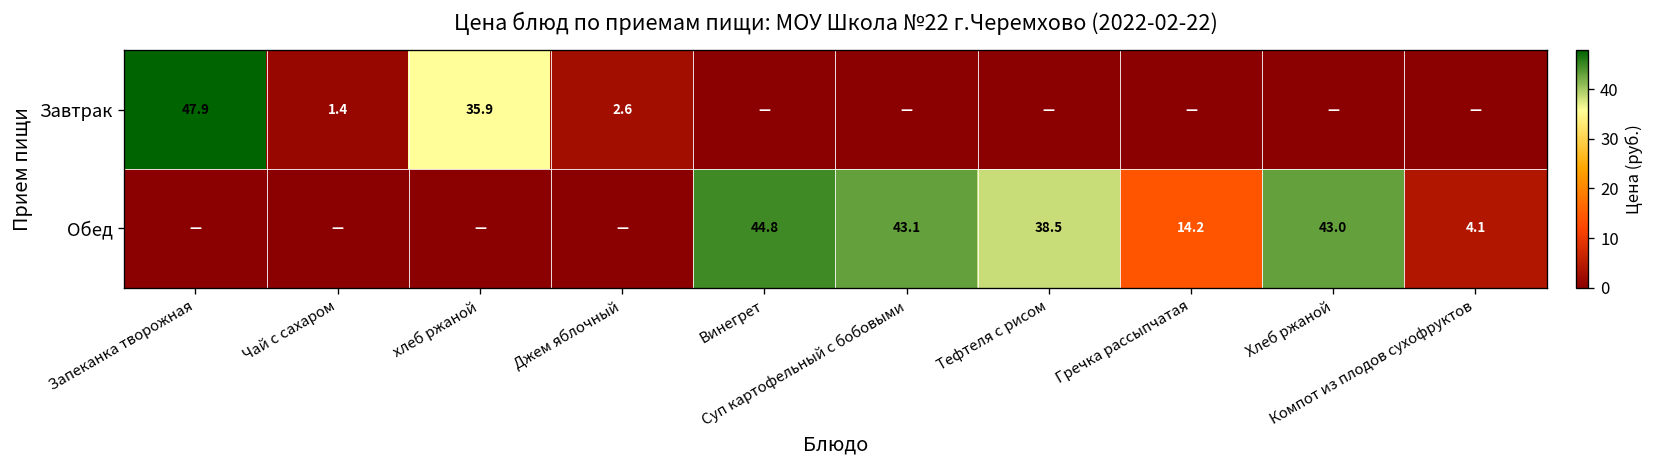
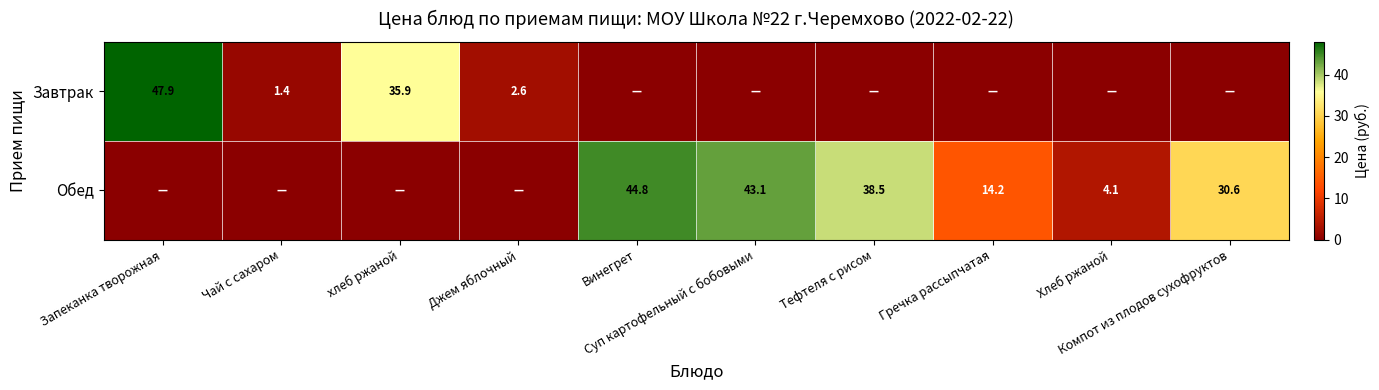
Обед, Хлеб ржаной: 43.0 -> 4.1
Обед, Компот из плодов сухофруктов: 4.1 -> 30.6
